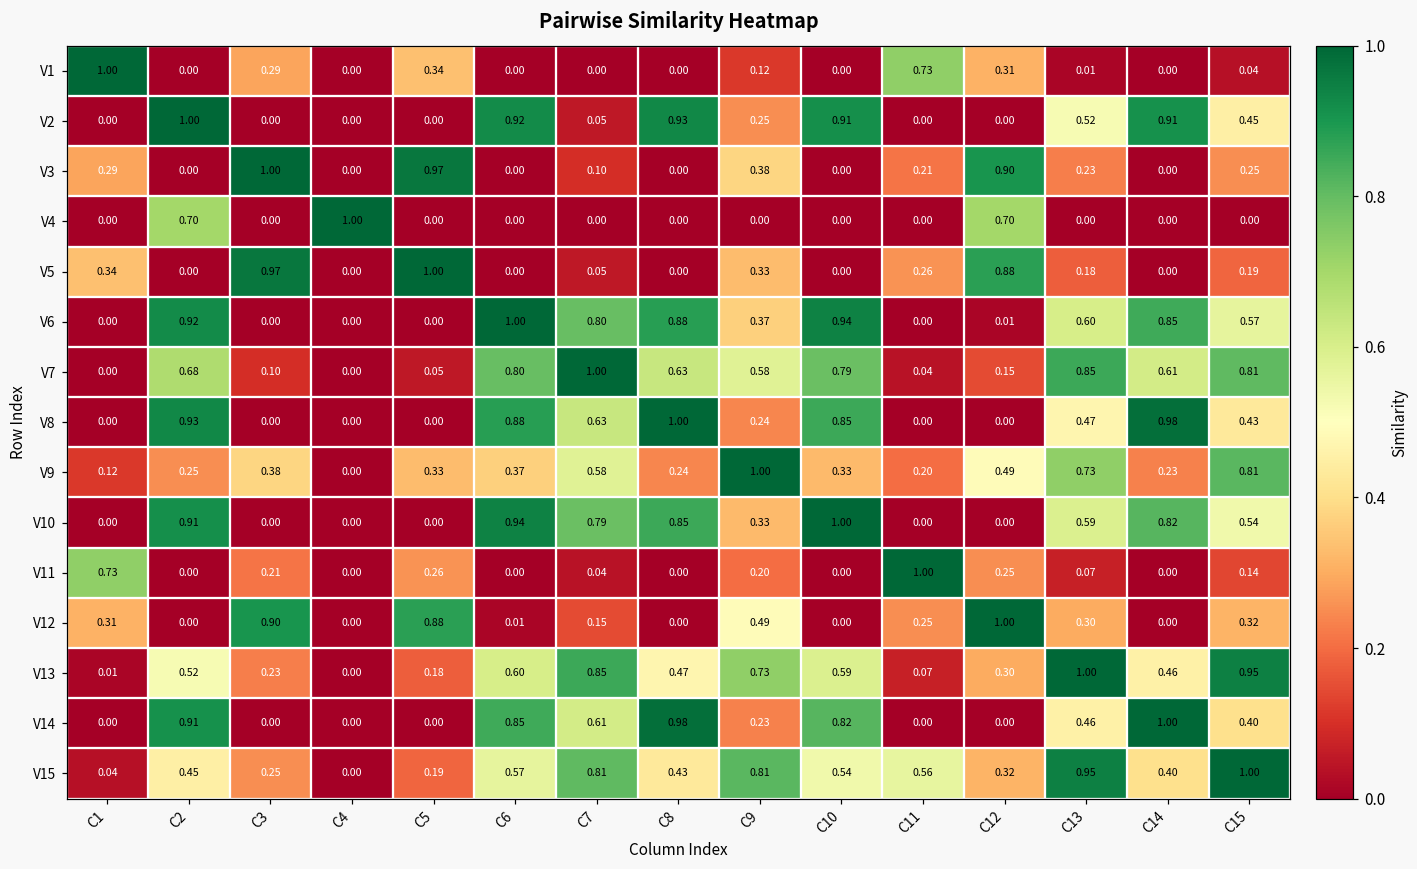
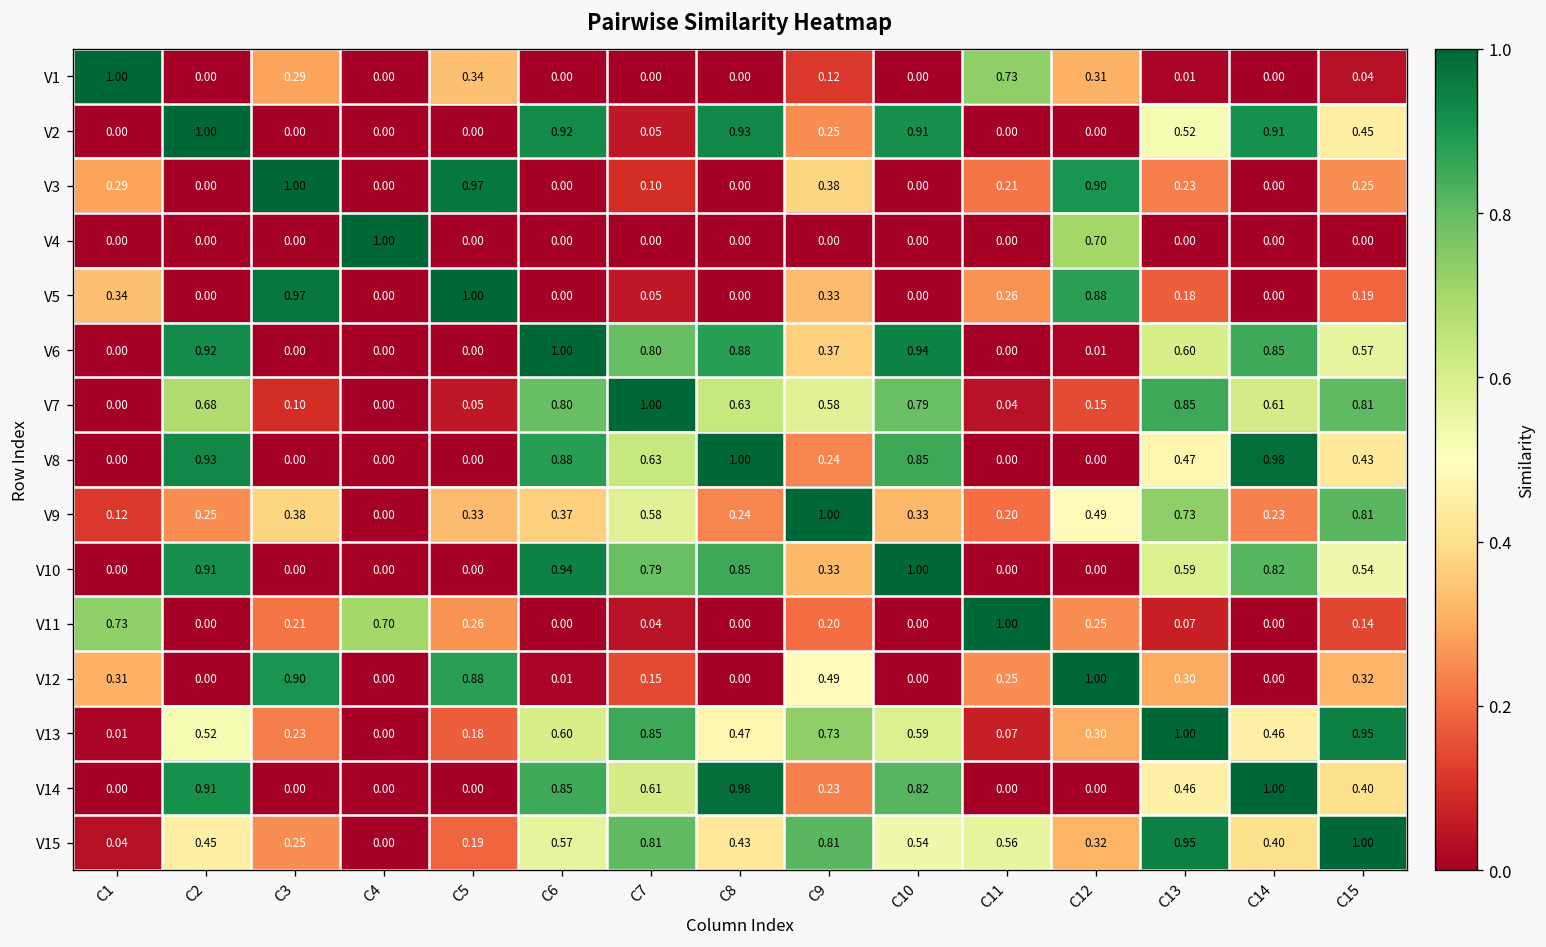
V4, C2: 0.70 -> 0.00
V11, C4: 0.00 -> 0.70
